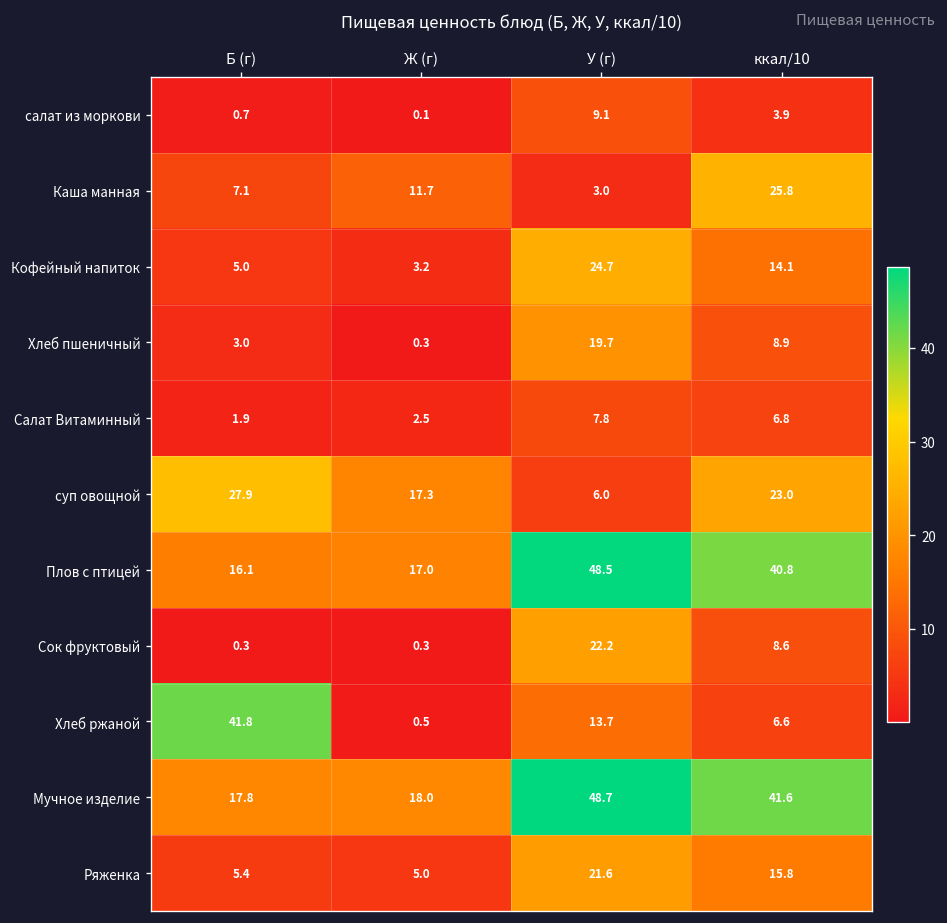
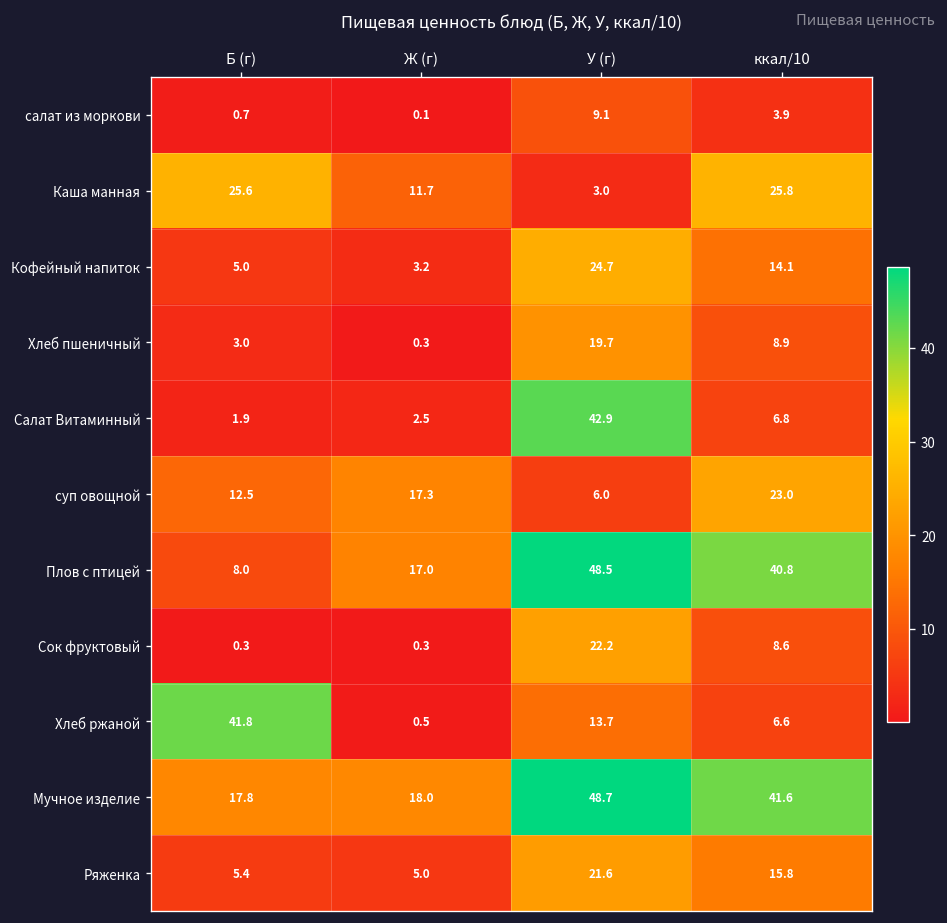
Каша манная, Б (г): 7.1 -> 25.6
Салат Витаминный, У (г): 7.8 -> 42.9
суп овощной, Б (г): 27.9 -> 12.5
Плов с птицей, Б (г): 16.1 -> 8.0
